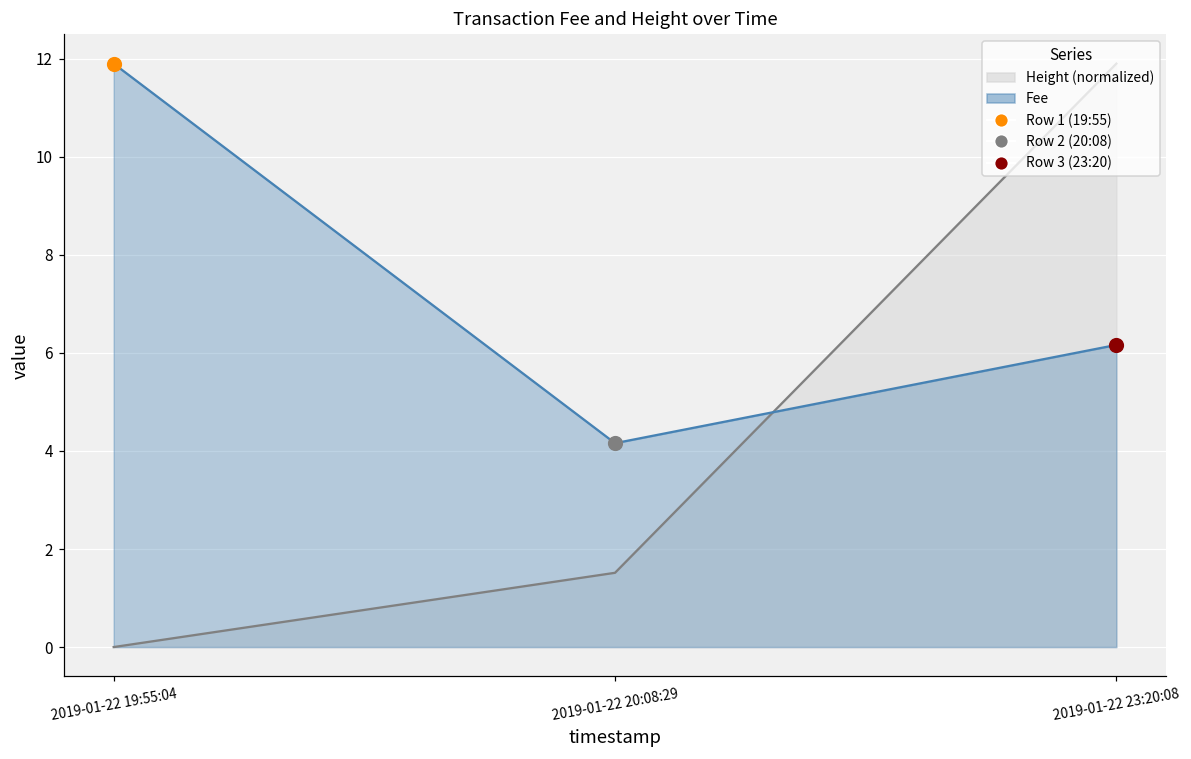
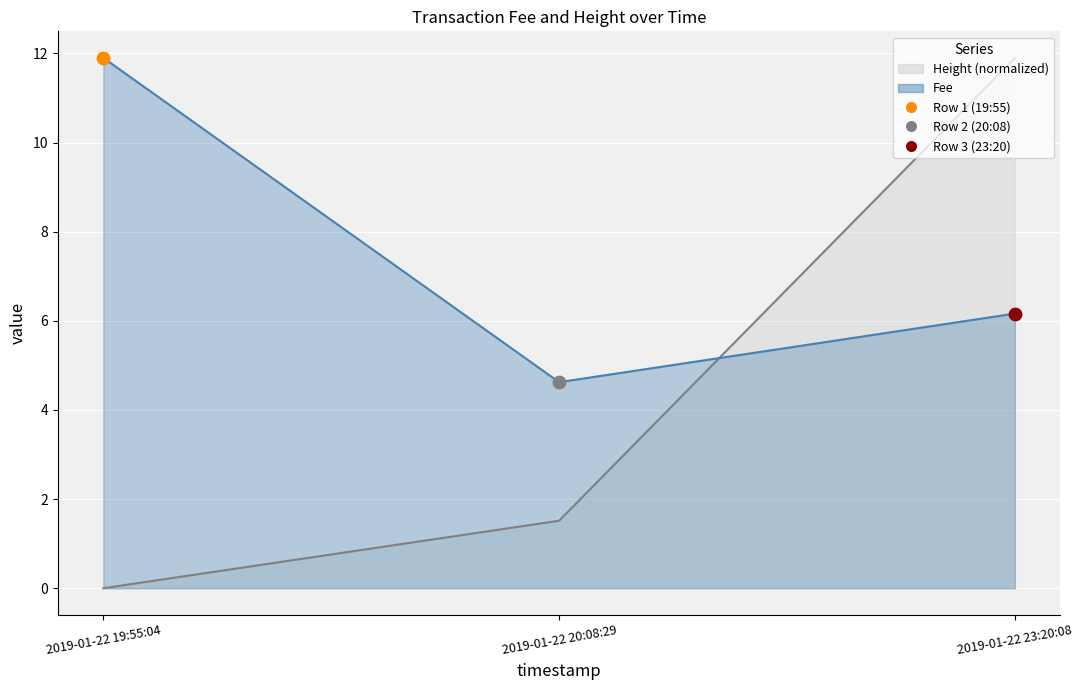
Fee, 2019-01-22 20:08:29: 4.2 -> 4.6
